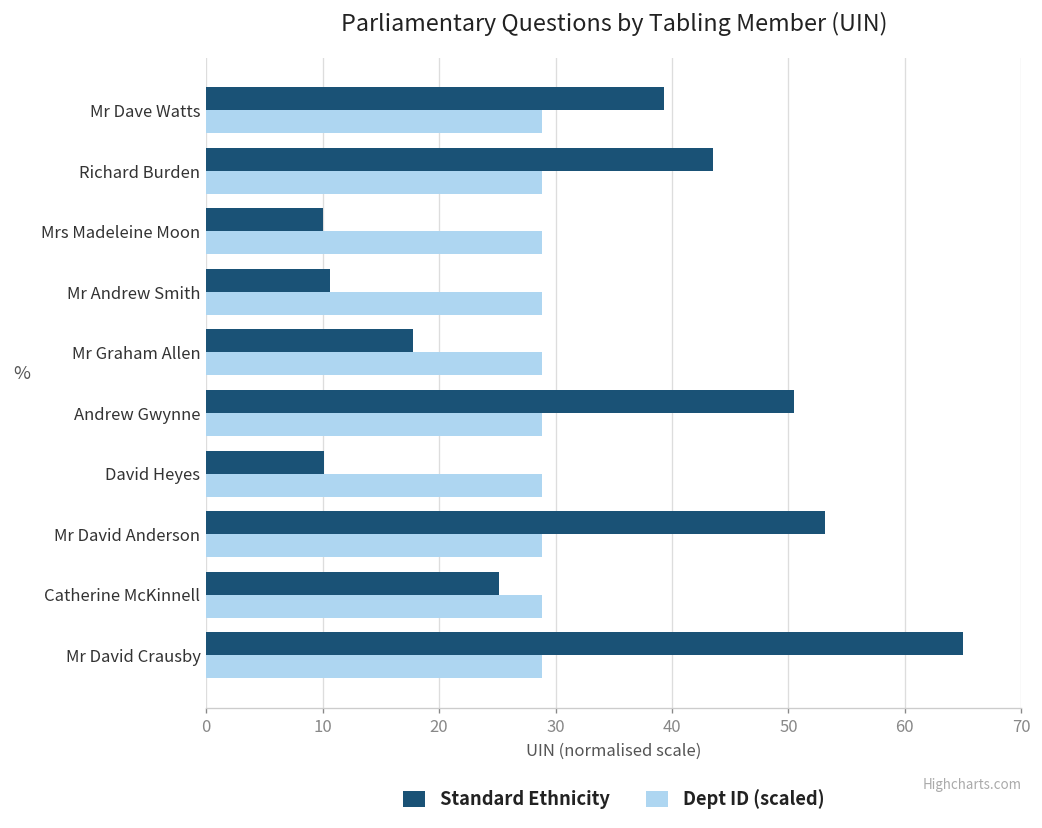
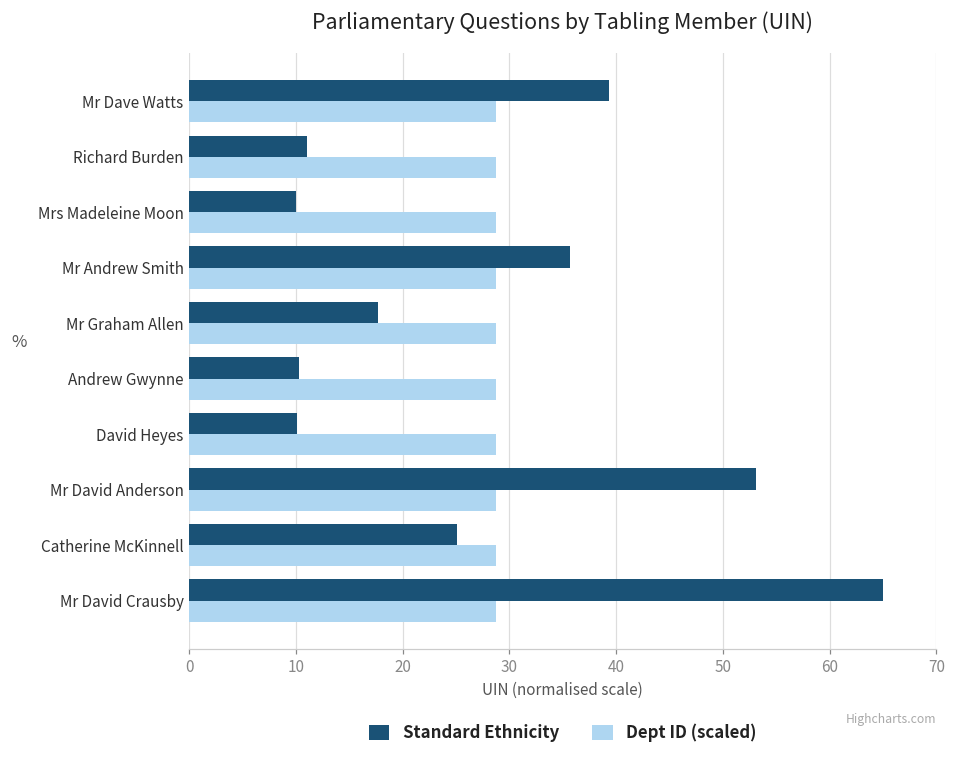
Standard Ethnicity, Richard Burden: 44 -> 11
Standard Ethnicity, Mr Andrew Smith: 11 -> 36
Standard Ethnicity, Andrew Gwynne: 50 -> 10
